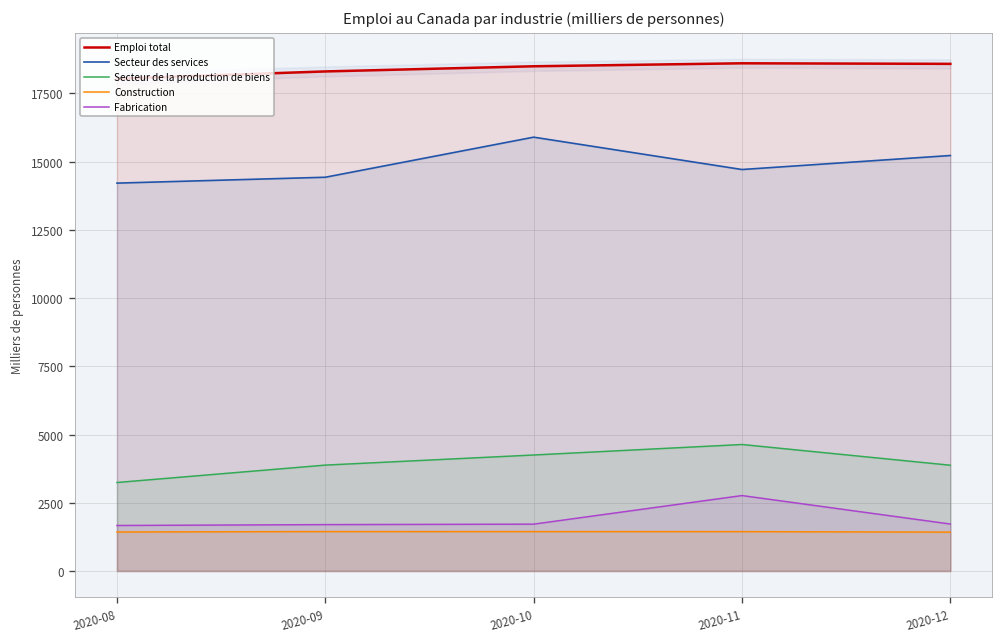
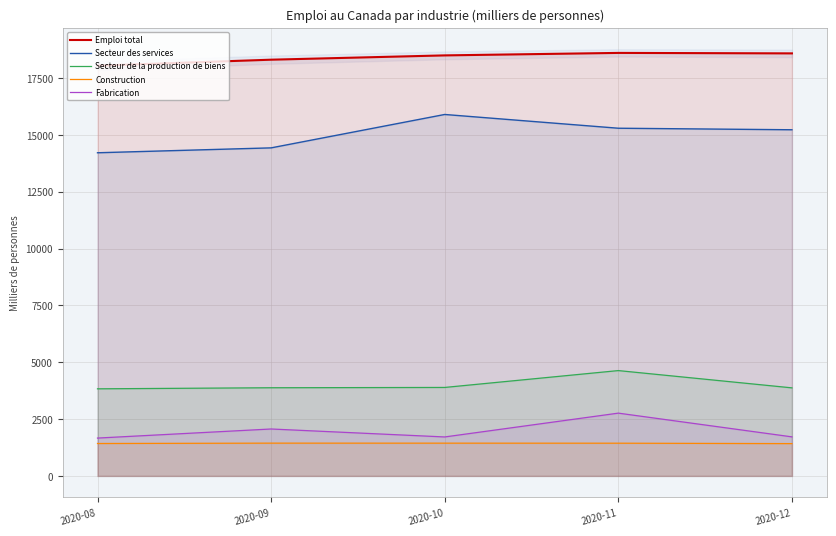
Secteur de la production de biens, 2020-08: 3200 -> 3800
Fabrication, 2020-09: 1700 -> 2100
Secteur de la production de biens, 2020-10: 4200 -> 3900
Secteur des services, 2020-11: 14700 -> 15300
